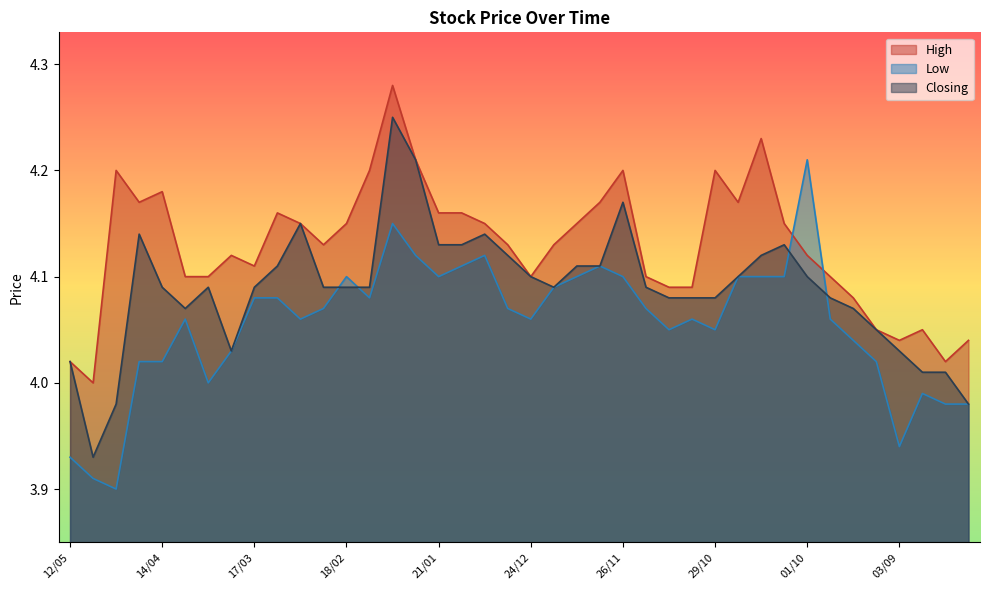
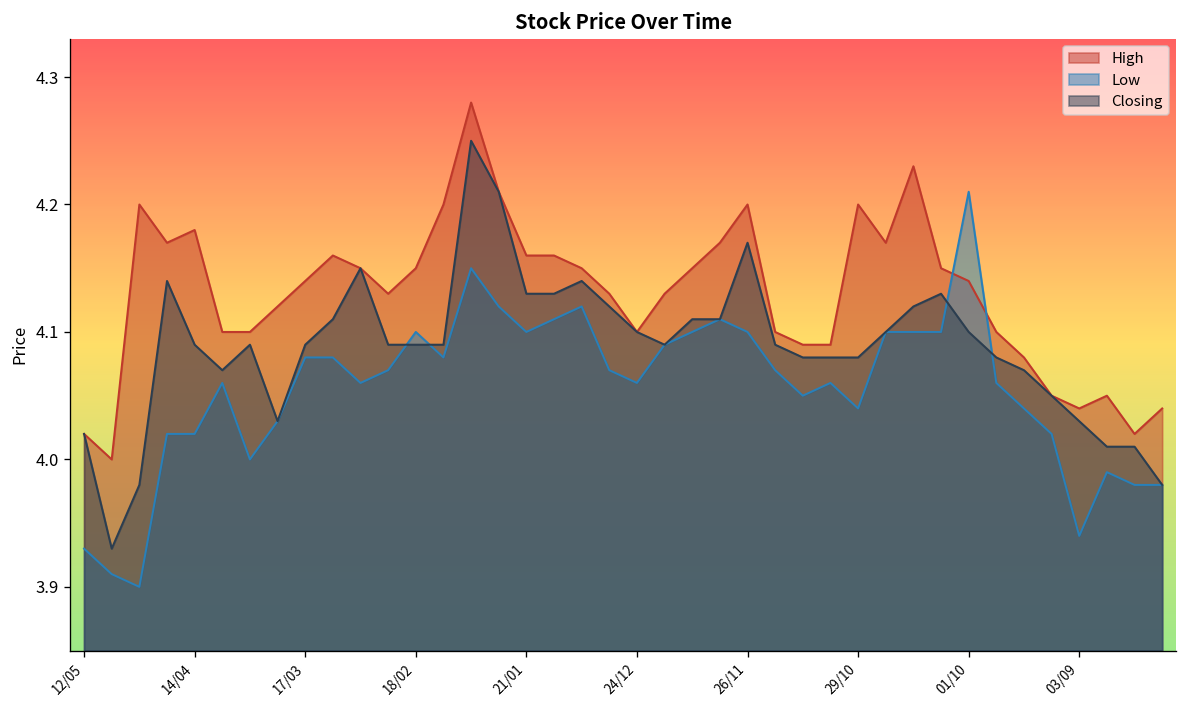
High, 17/03: 4.11 -> 4.14
Low, 29/10: 4.05 -> 4.04
High, 01/10: 4.12 -> 4.14
